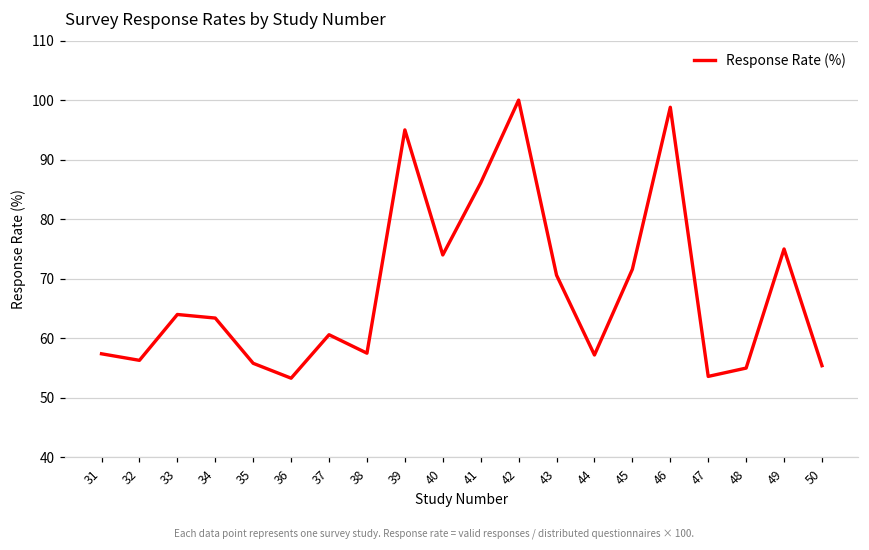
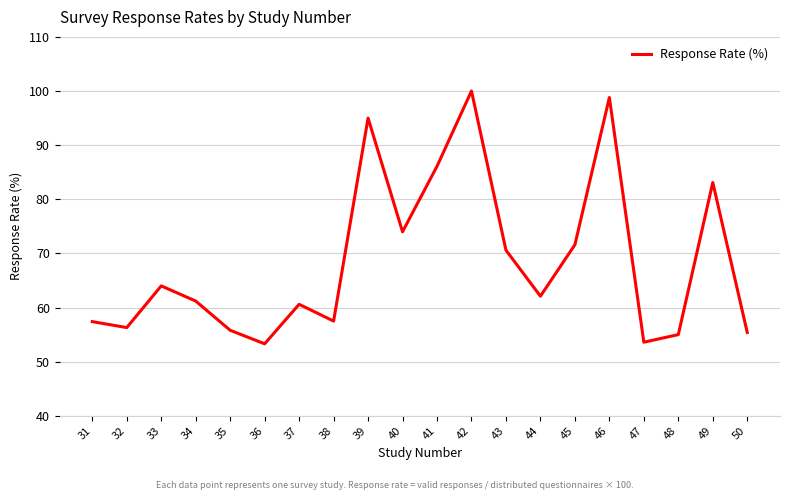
34: 63 -> 61
44: 57 -> 62
49: 75 -> 83
